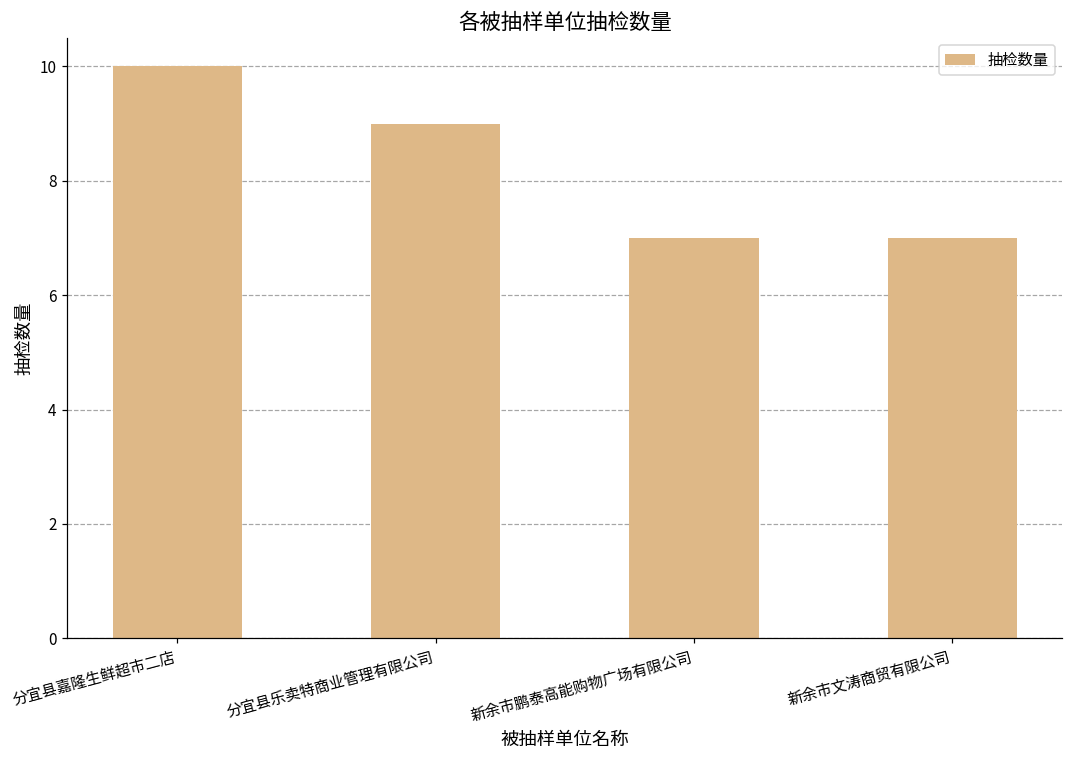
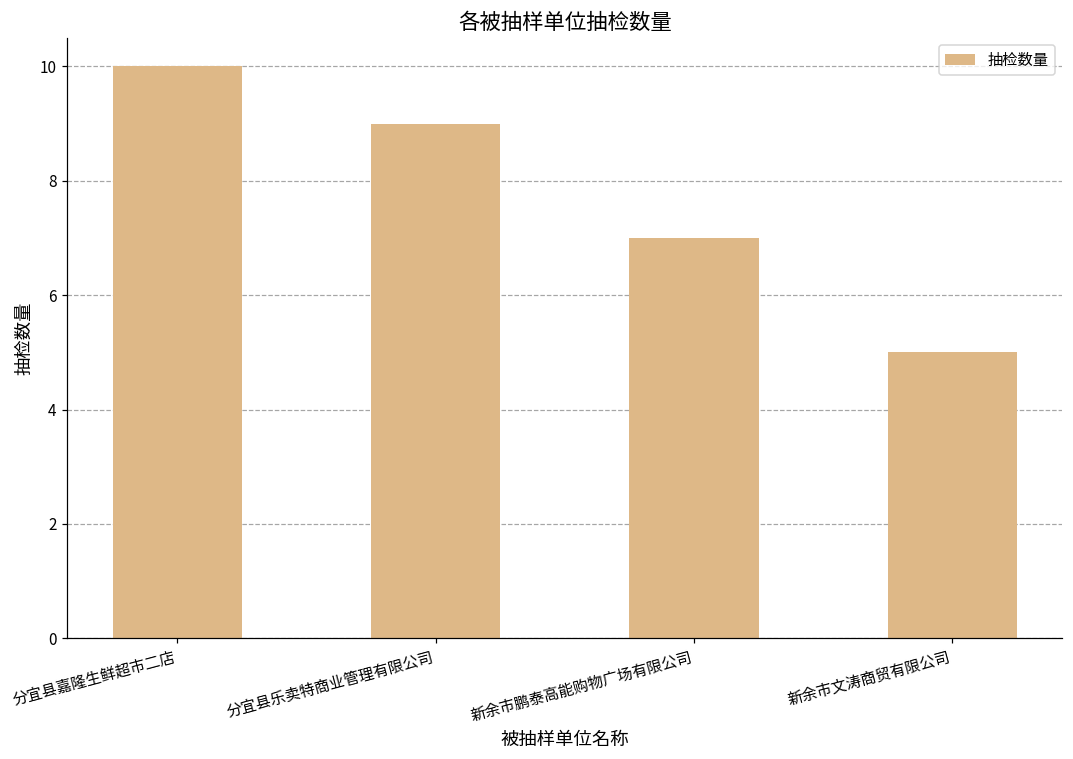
新余市文涛商贸有限公司: 7 -> 5
